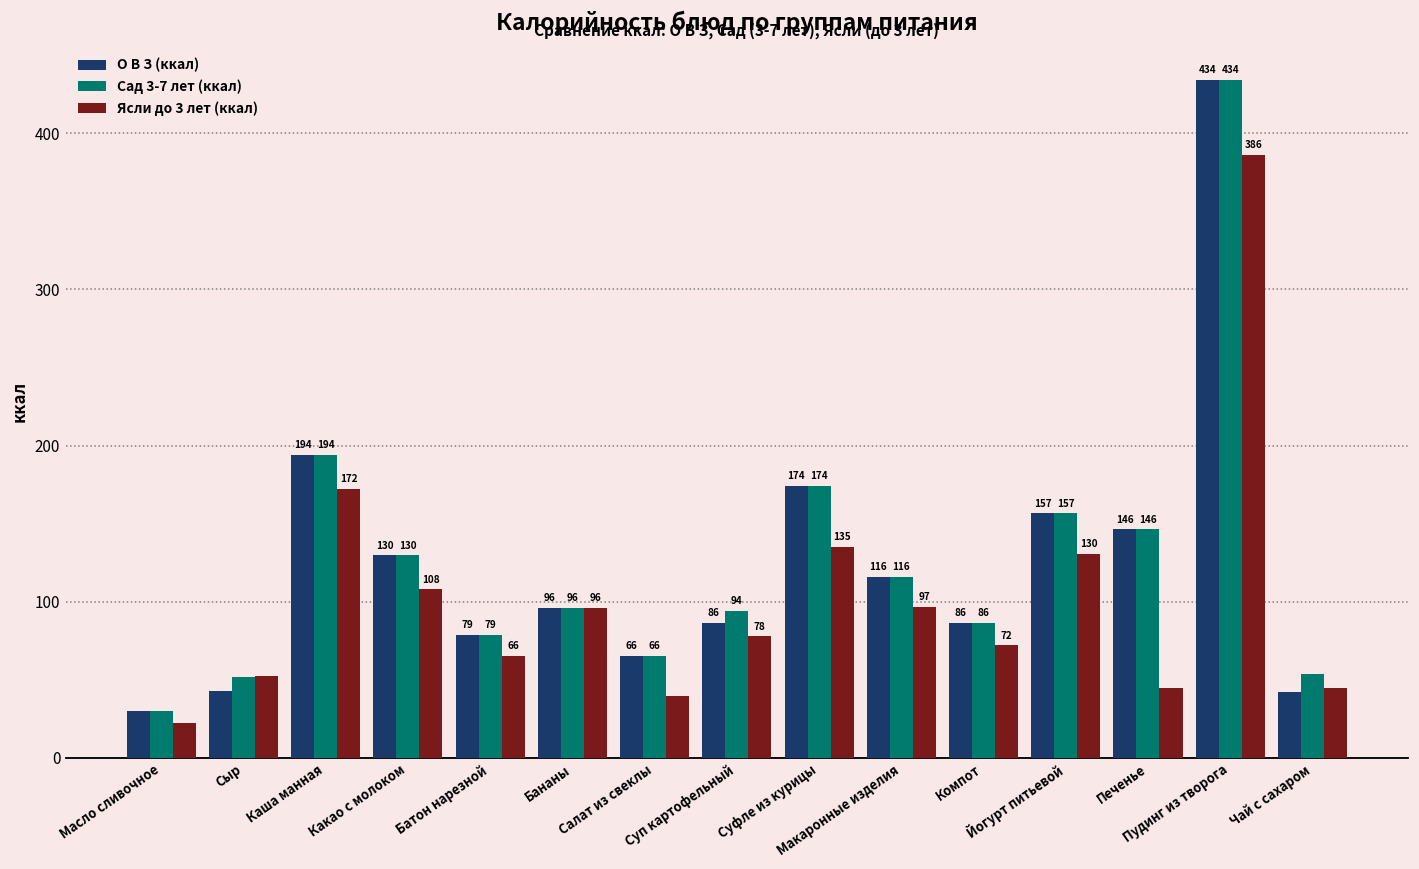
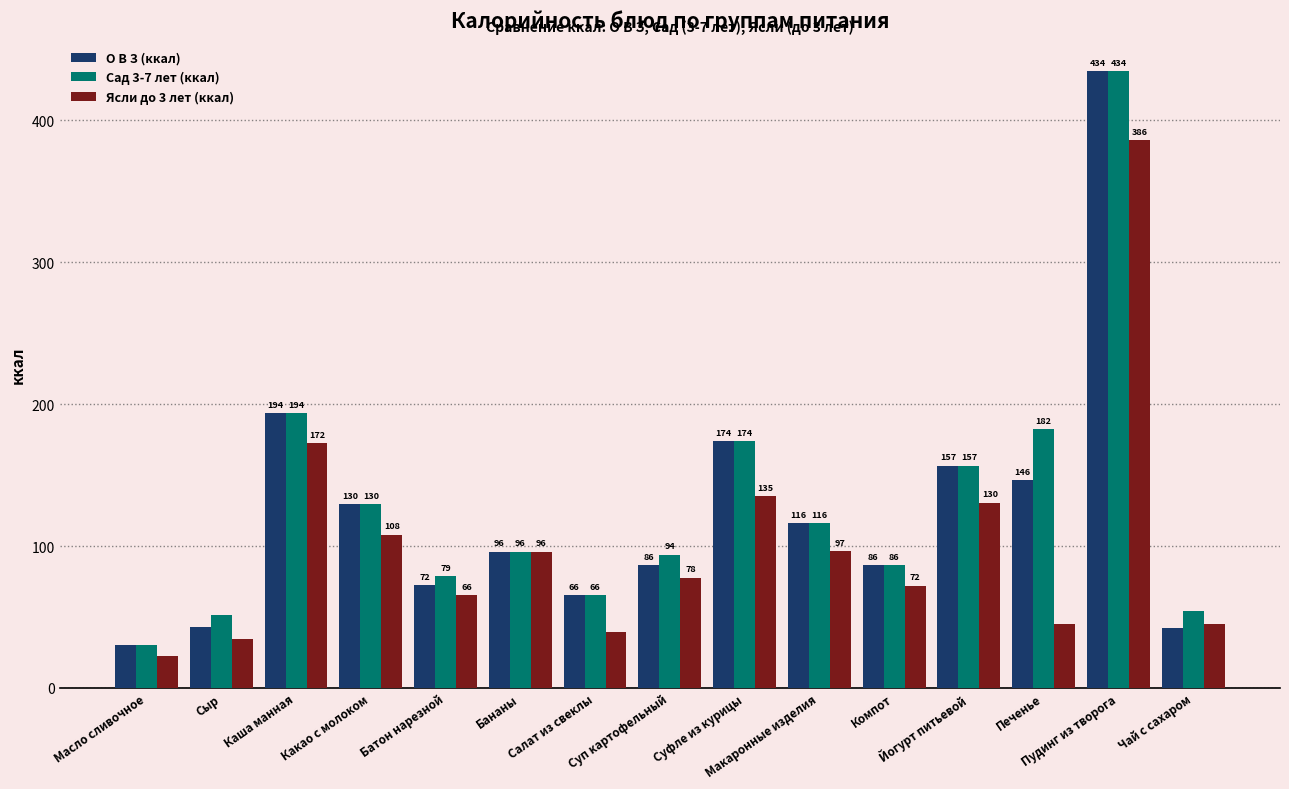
Ясли до 3 лет (ккал), Сыр: 52 -> 34
О В З (ккал), Батон нарезной: 79 -> 72
Сад 3-7 лет (ккал), Печенье: 146 -> 182
